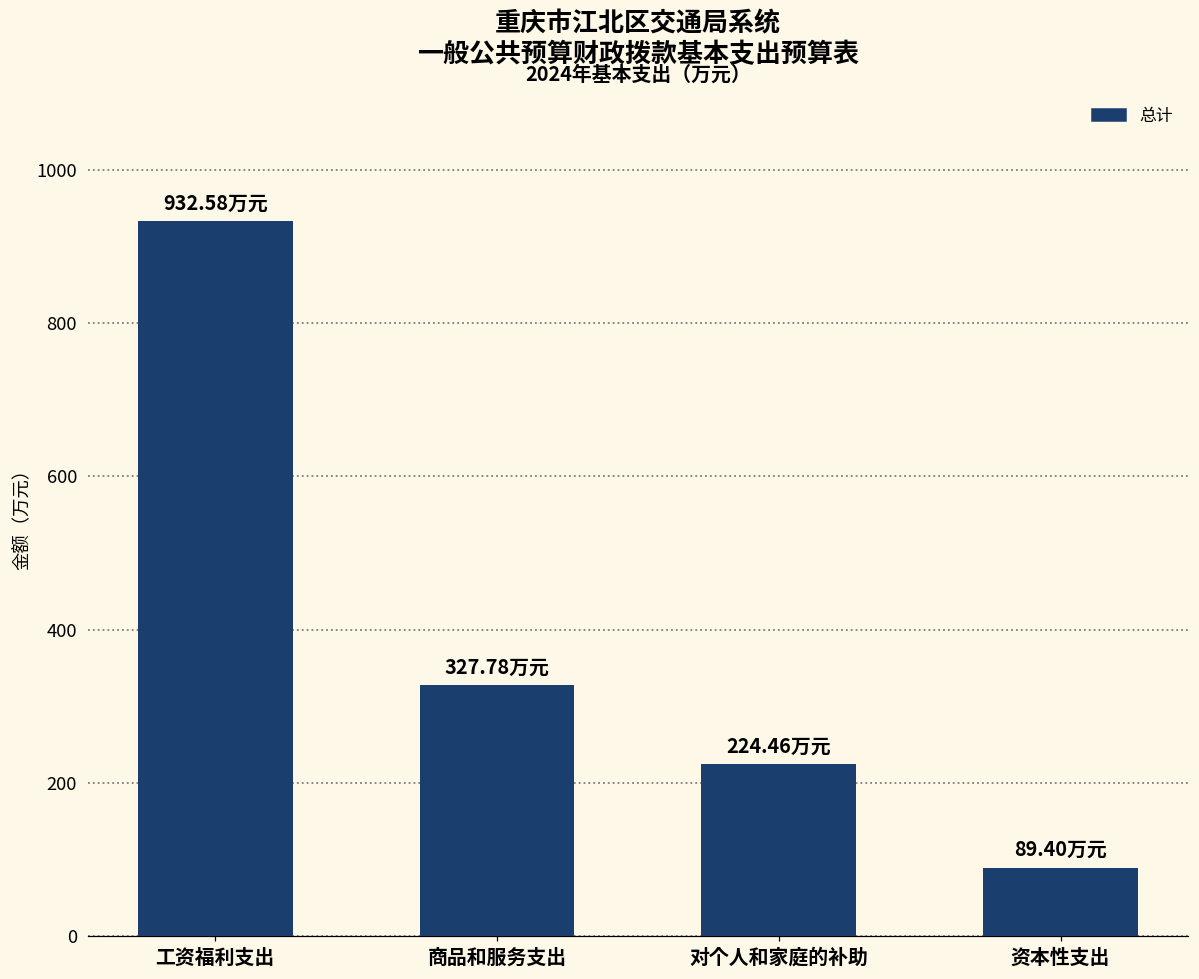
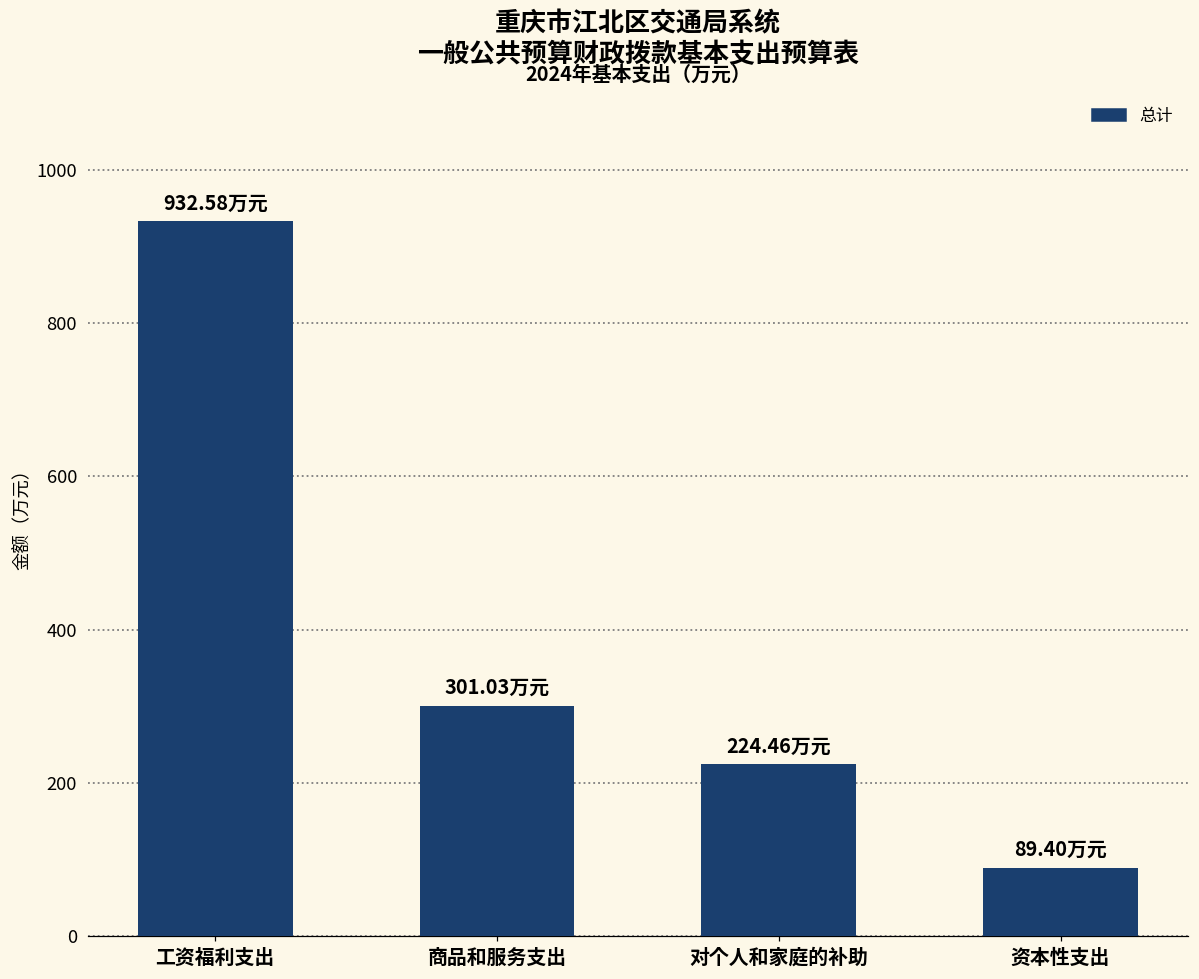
商品和服务支出: 327.78 -> 301.03
